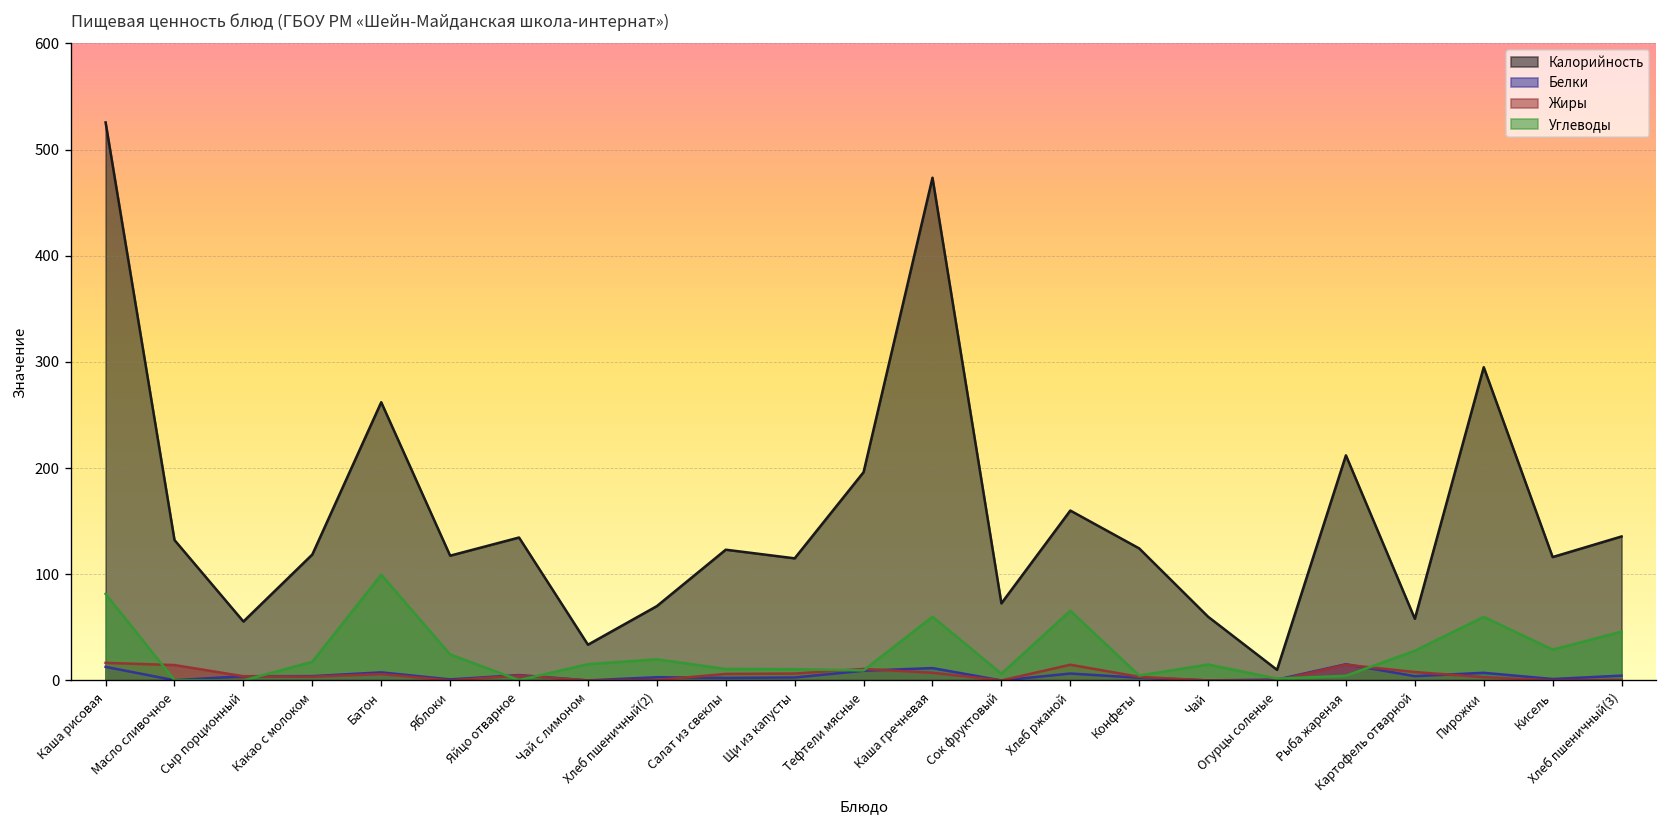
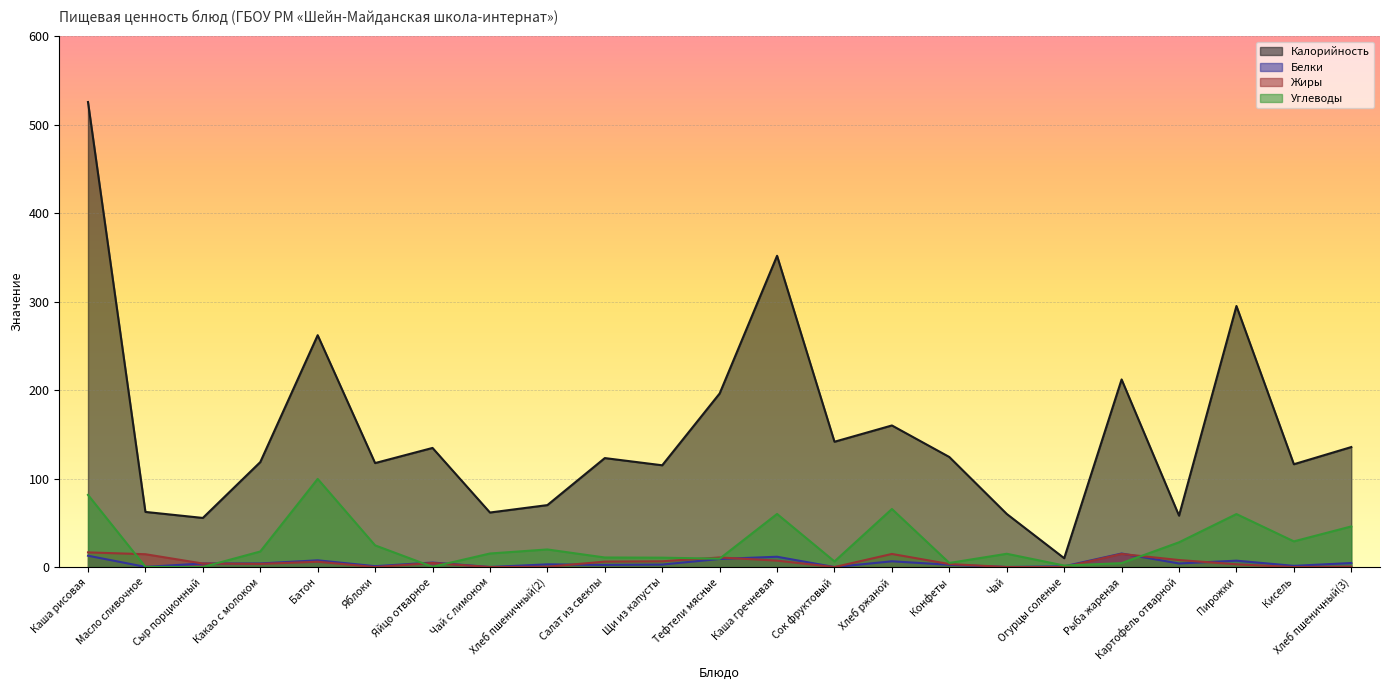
Калорийность, Масло сливочное: 130 -> 60
Калорийность, Чай с лимоном: 30 -> 60
Калорийность, Каша гречневая: 470 -> 350
Калорийность, Сок фруктовый: 70 -> 140
